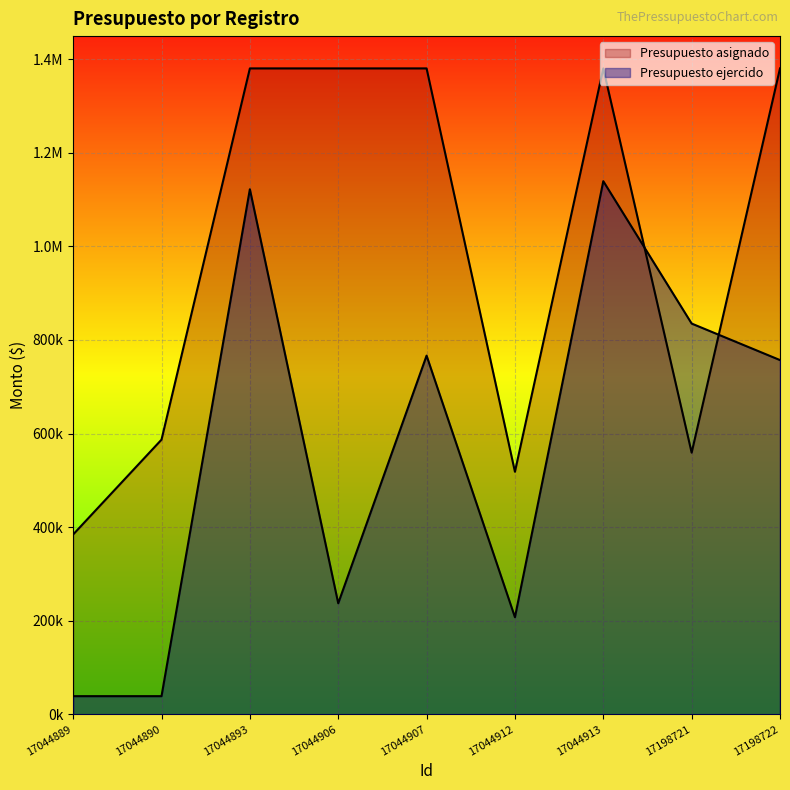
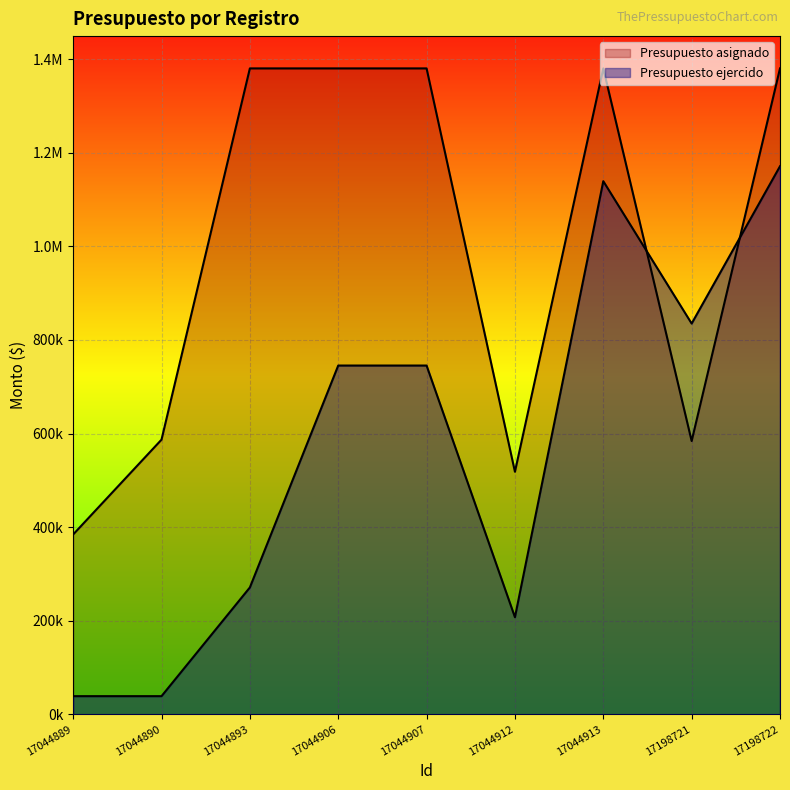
Presupuesto ejercido, 17044893: 1120000 -> 270000
Presupuesto ejercido, 17044906: 240000 -> 750000
Presupuesto ejercido, 17044907: 770000 -> 750000
Presupuesto asignado, 17198721: 560000 -> 580000
Presupuesto ejercido, 17198722: 760000 -> 1170000
